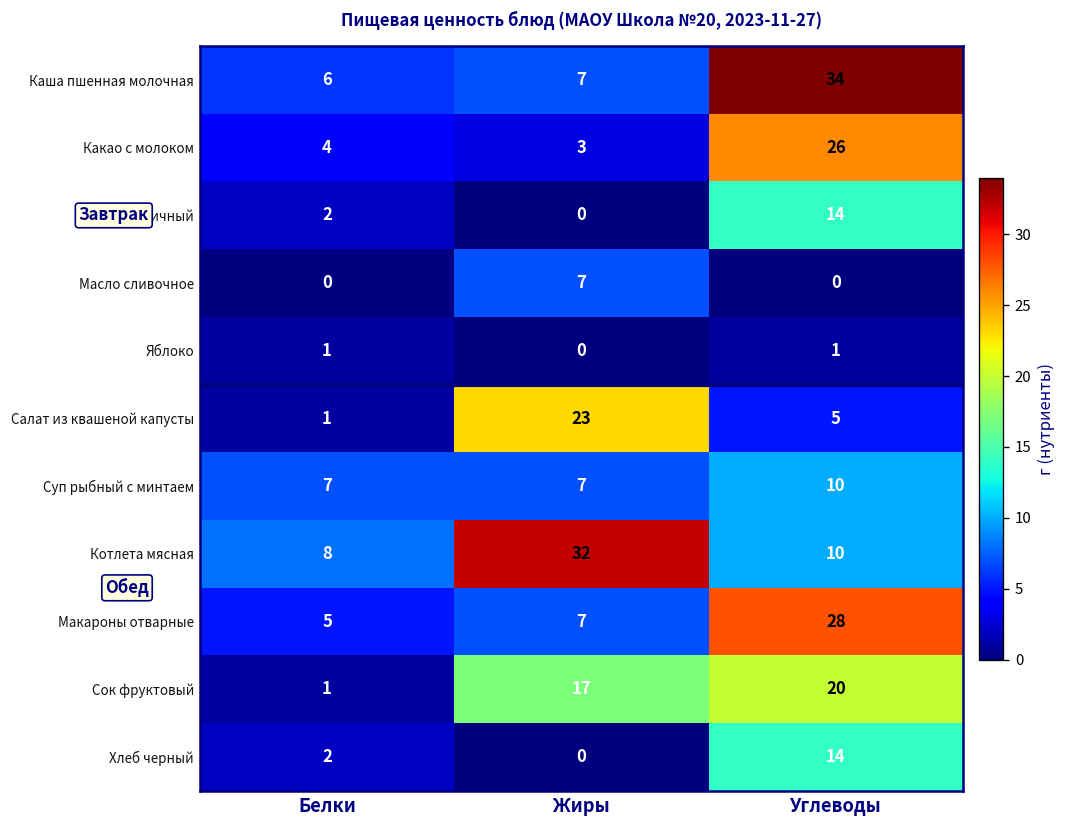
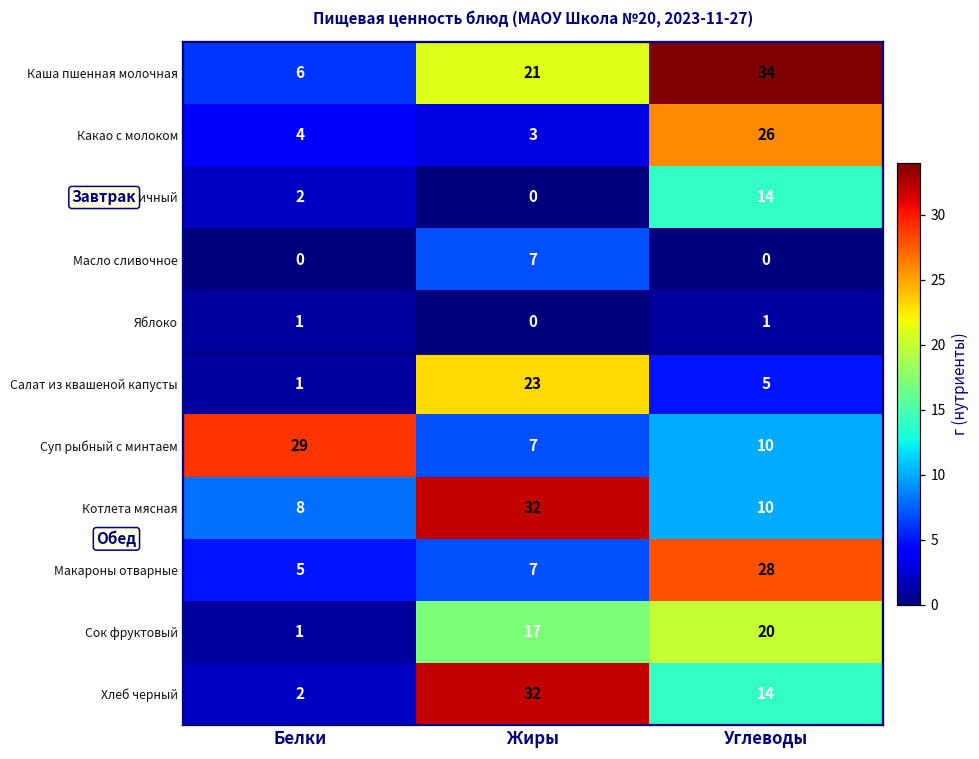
Каша пшенная молочная, Жиры: 7 -> 21
Суп рыбный с минтаем, Белки: 7 -> 29
Хлеб черный, Жиры: 0 -> 32
